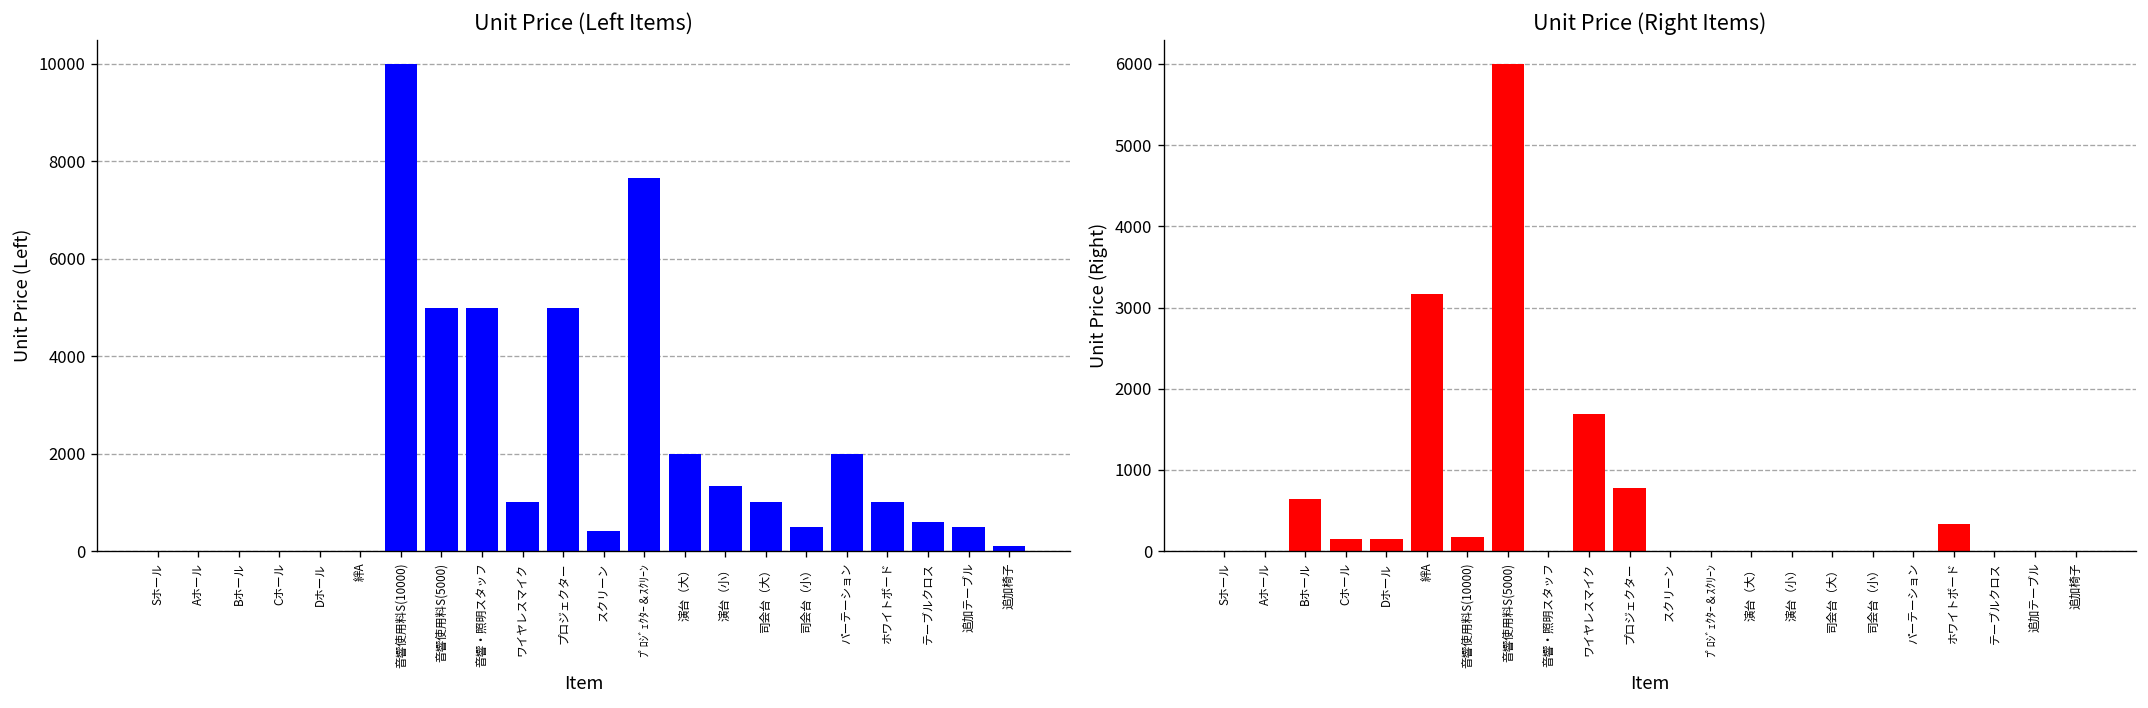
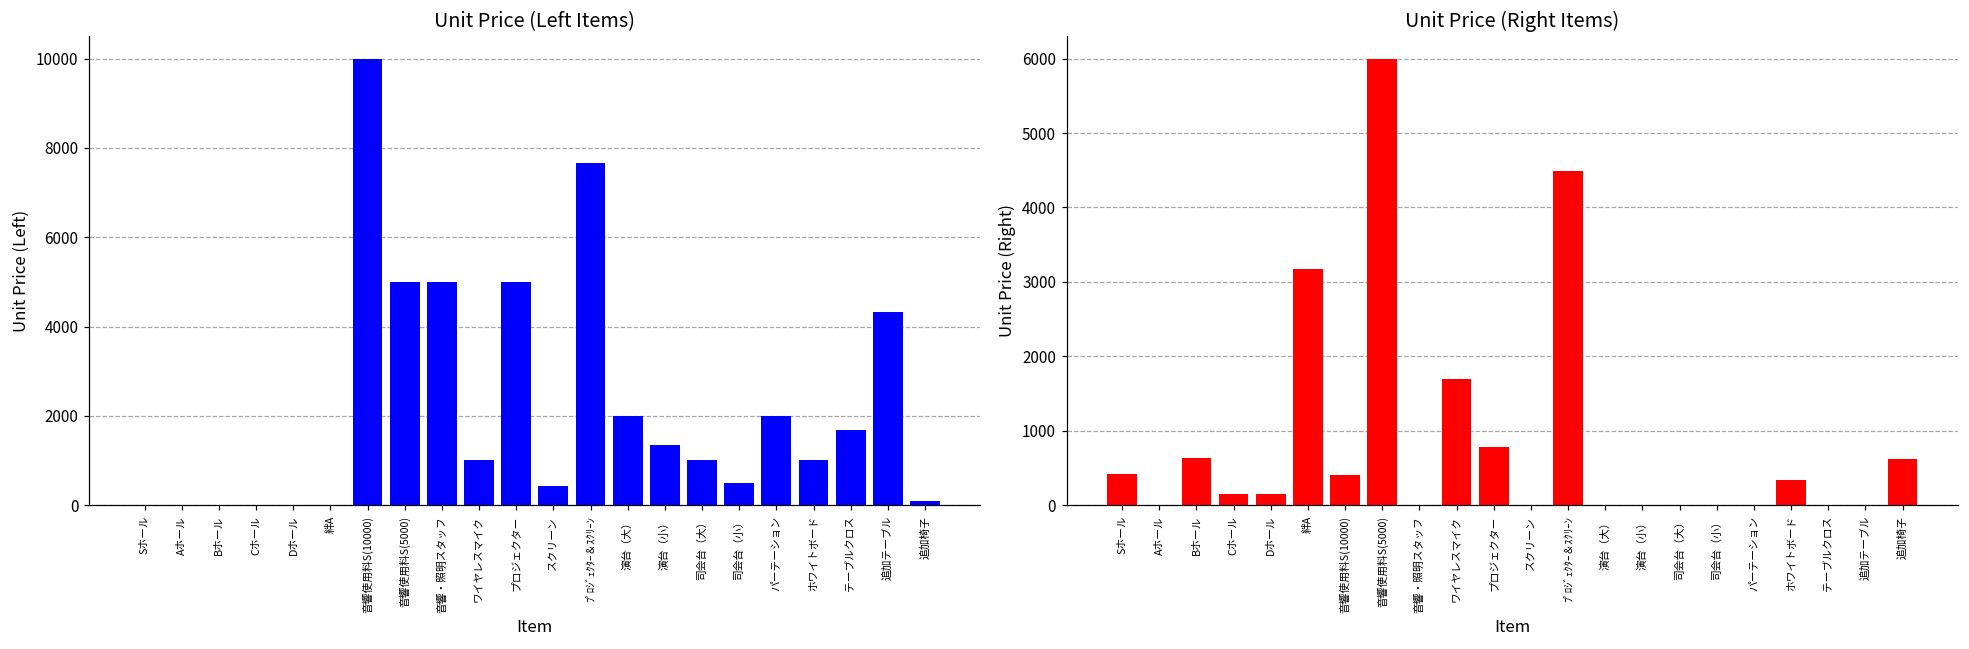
Unit Price (Left Items), テーブルクロス: 600 -> 1700
Unit Price (Left Items), 追加テーブル: 500 -> 4300
Unit Price (Right Items), Sホール: 0 -> 400
Unit Price (Right Items), 音響使用料S(10000): 200 -> 400
Unit Price (Right Items), ﾌﾟﾛｼﾞｪｸﾀｰ＆ｽｸﾘｰﾝ: 0 -> 4500
Unit Price (Right Items), 追加椅子: 0 -> 600
